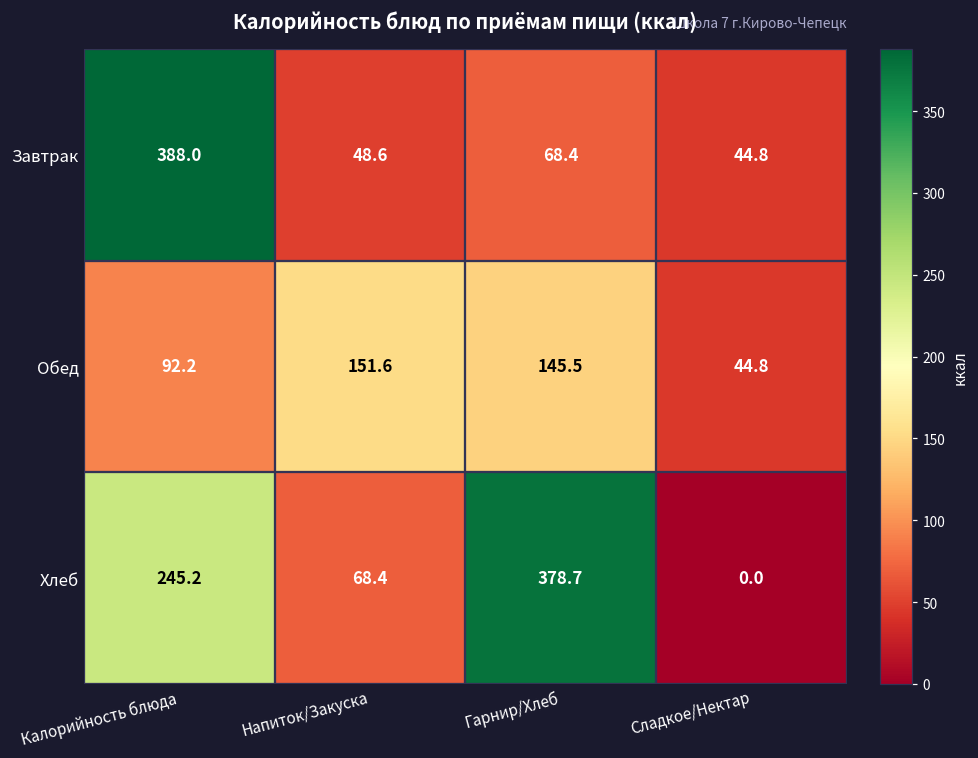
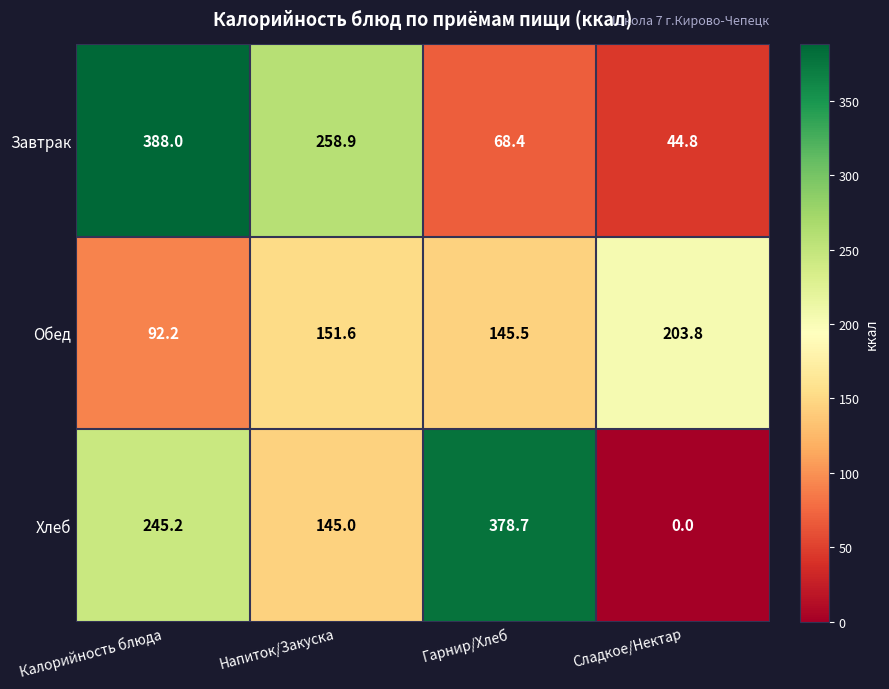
Завтрак, Напиток/Закуска: 48.6 -> 258.9
Обед, Сладкое/Нектар: 44.8 -> 203.8
Хлеб, Напиток/Закуска: 68.4 -> 145.0
